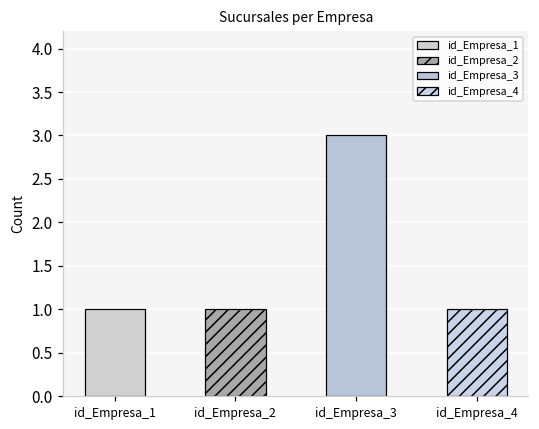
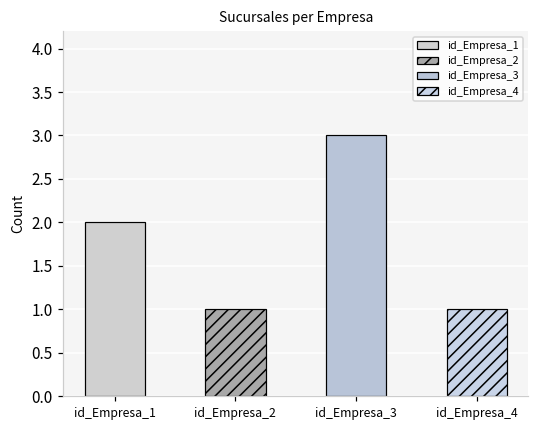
id_Empresa_1: 1 -> 2
